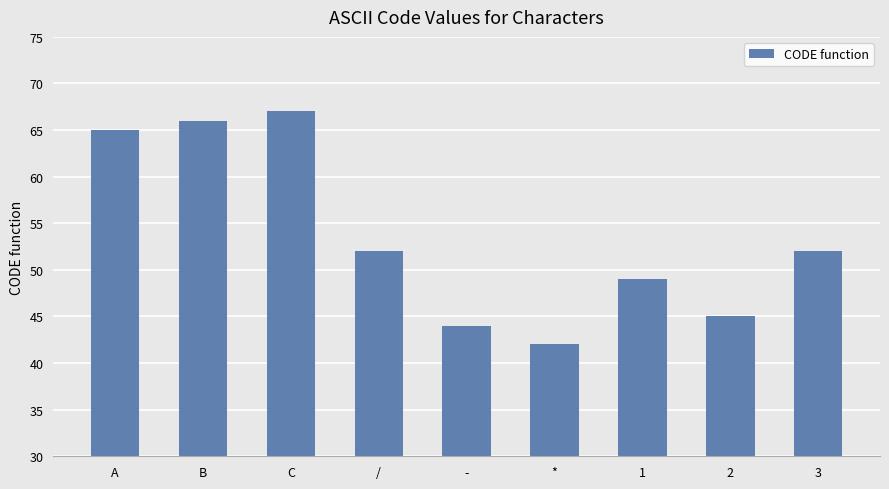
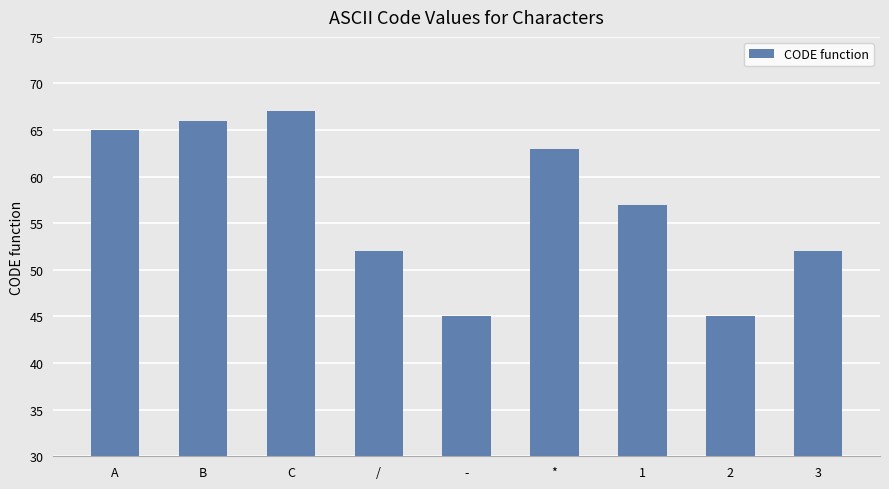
-: 44 -> 45
*: 42 -> 63
1: 49 -> 57
